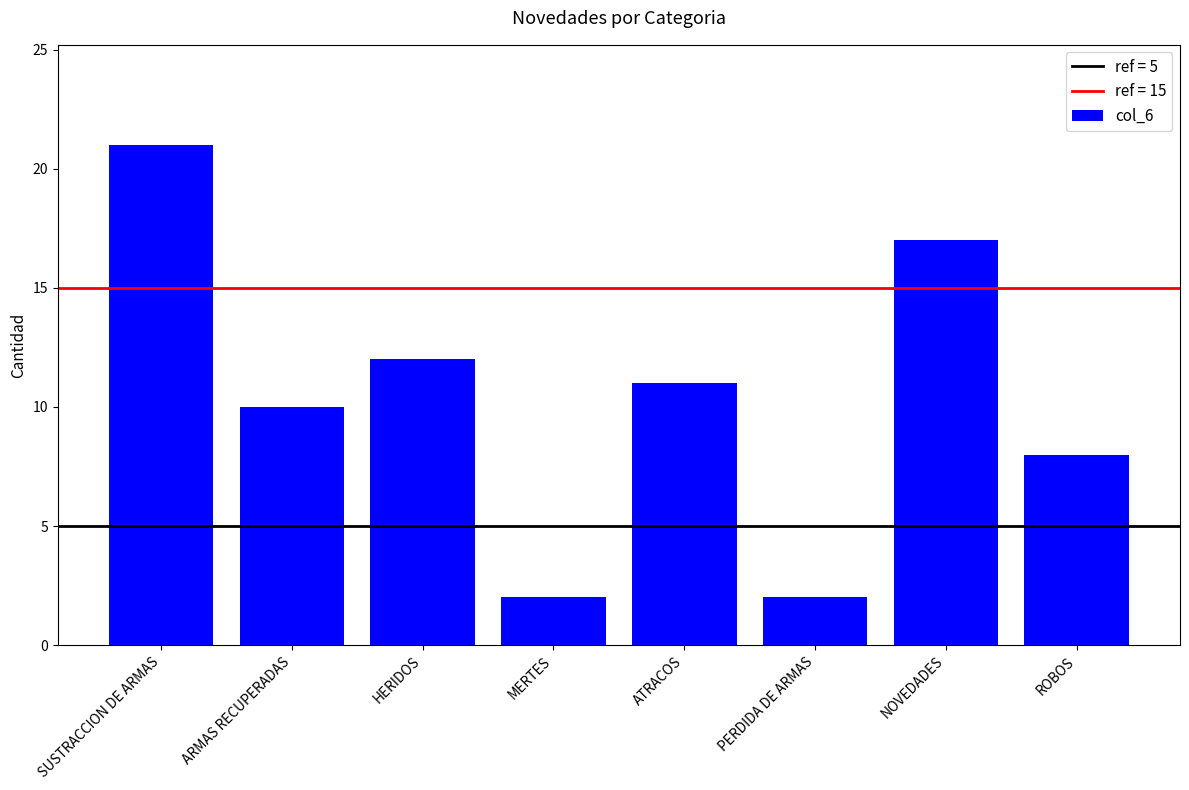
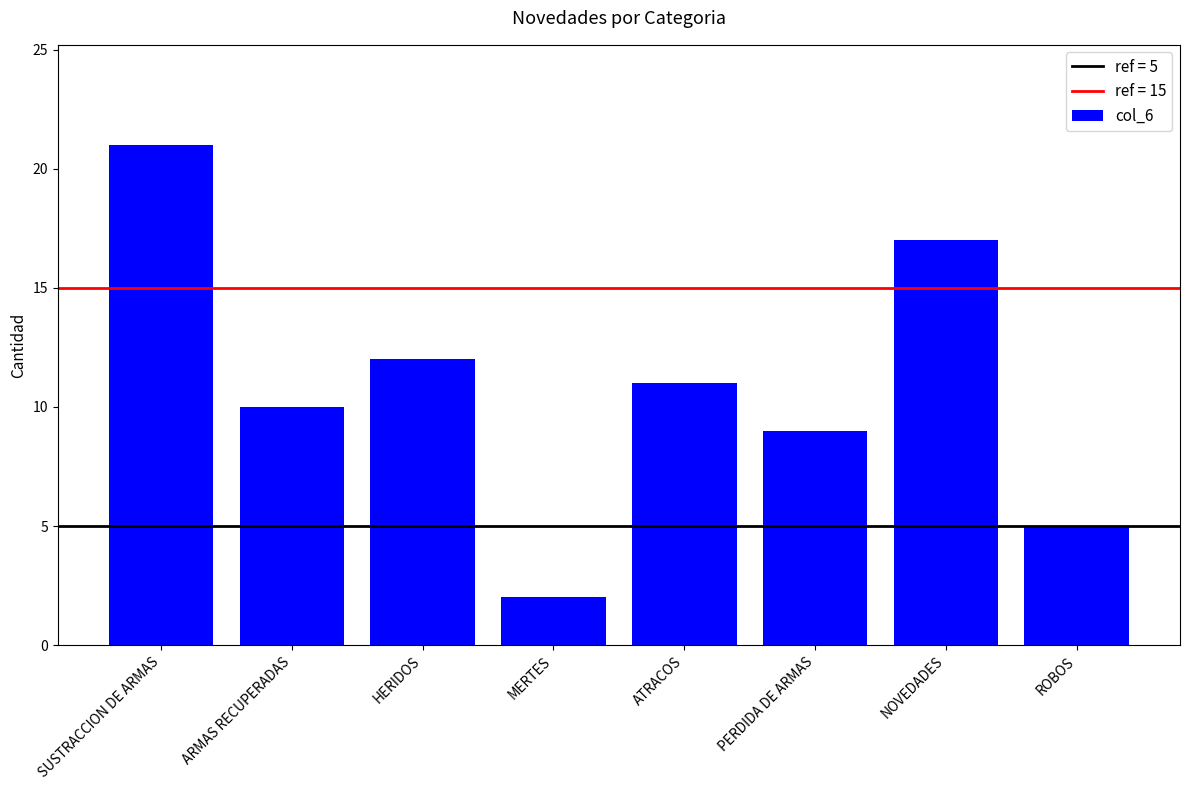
PERDIDA DE ARMAS: 2 -> 9
ROBOS: 8 -> 5
